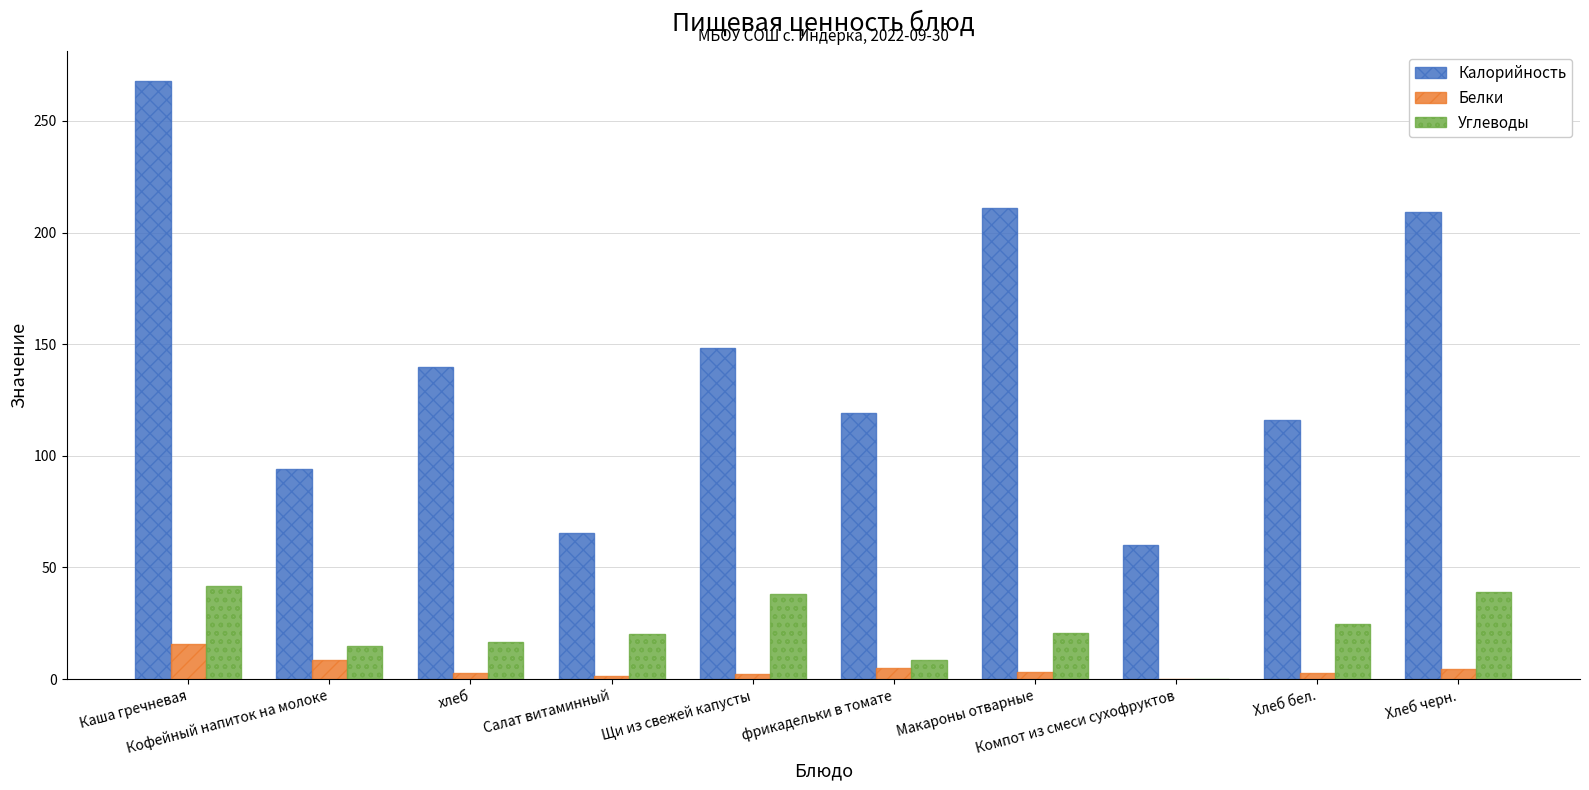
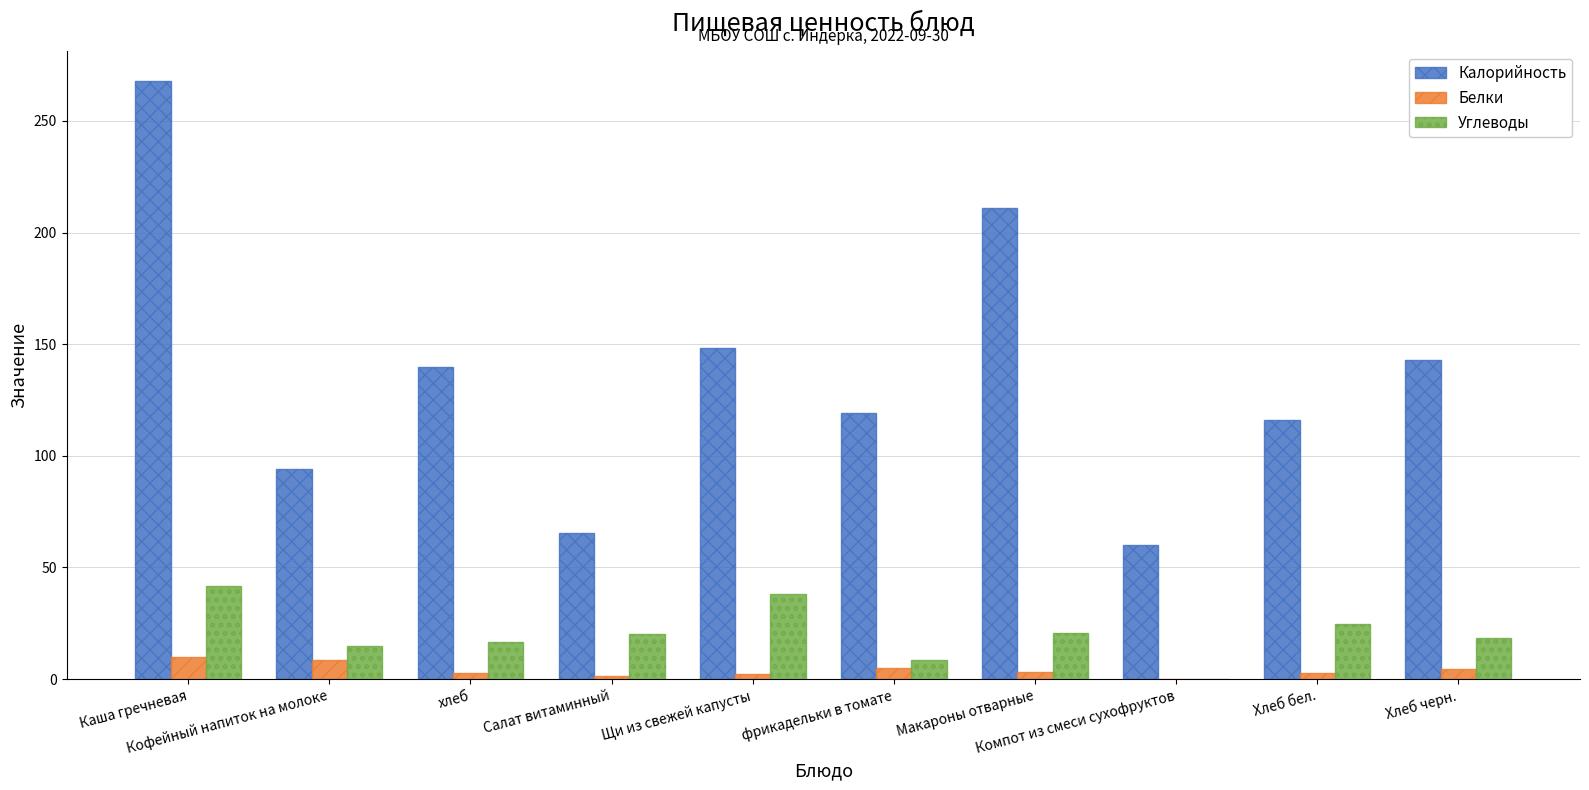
Белки, Каша гречневая: 16 -> 10
Калорийность, Хлеб черн.: 209 -> 143
Углеводы, Хлеб черн.: 39 -> 18
